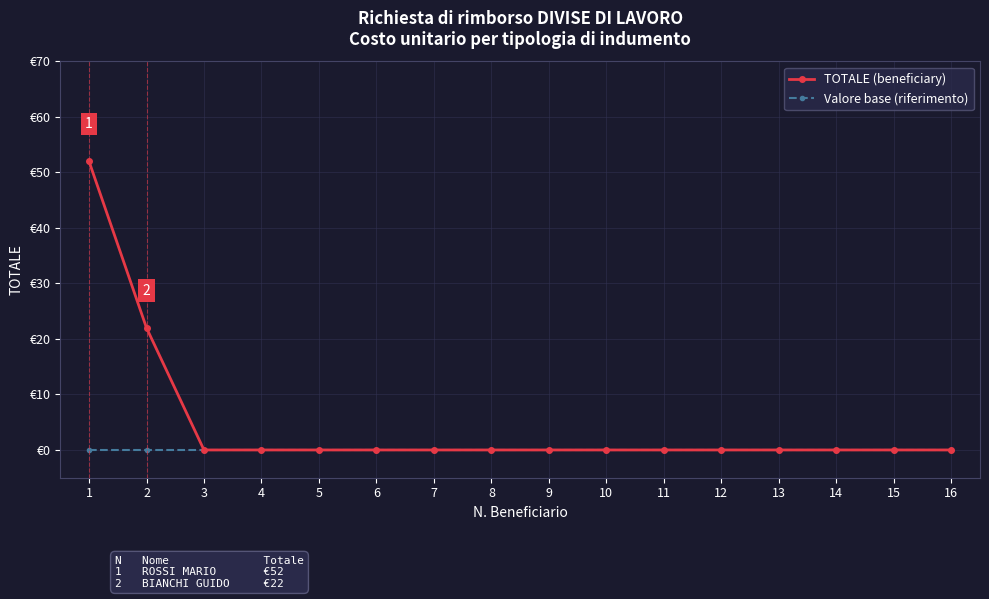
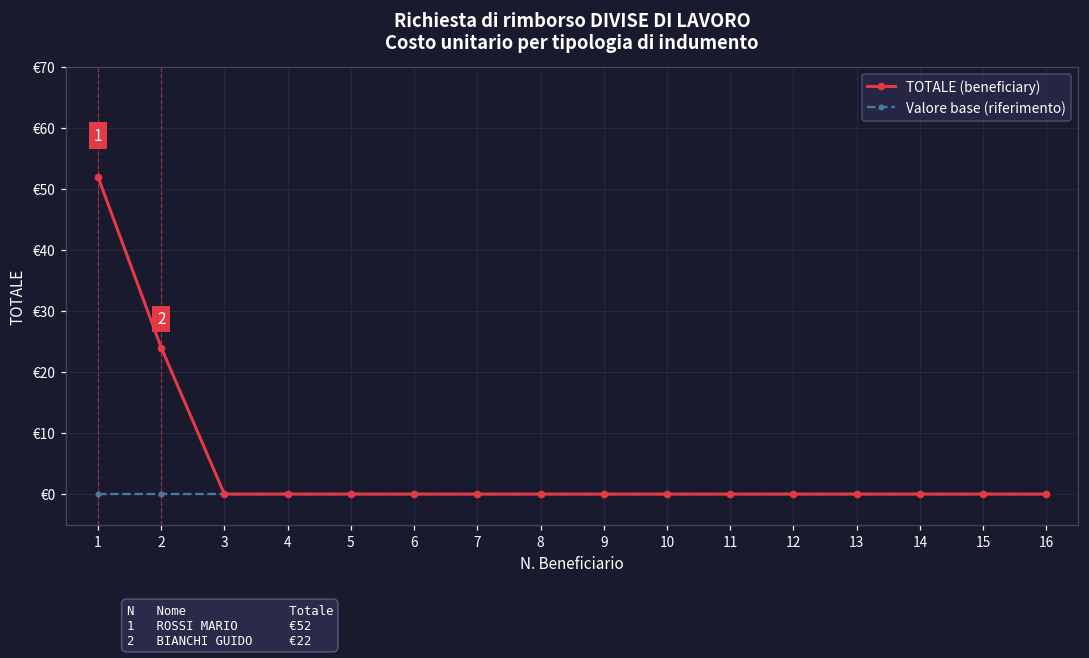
TOTALE (beneficiary), 2: €22 -> €24
